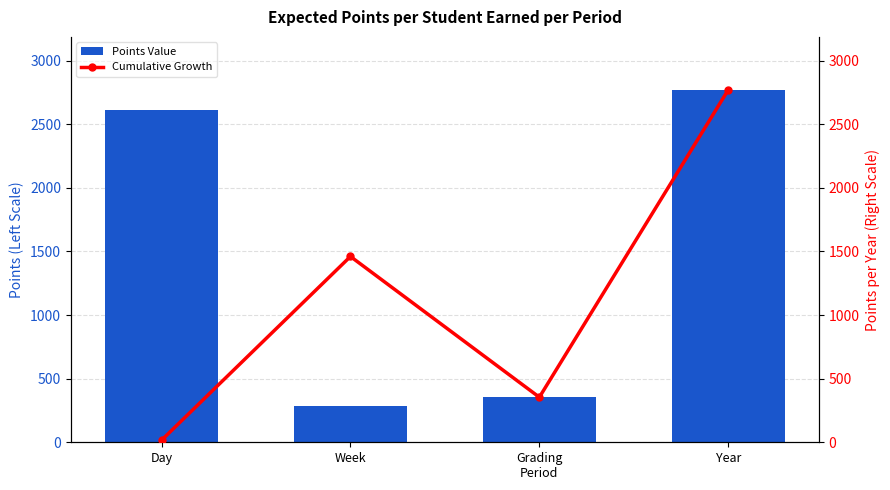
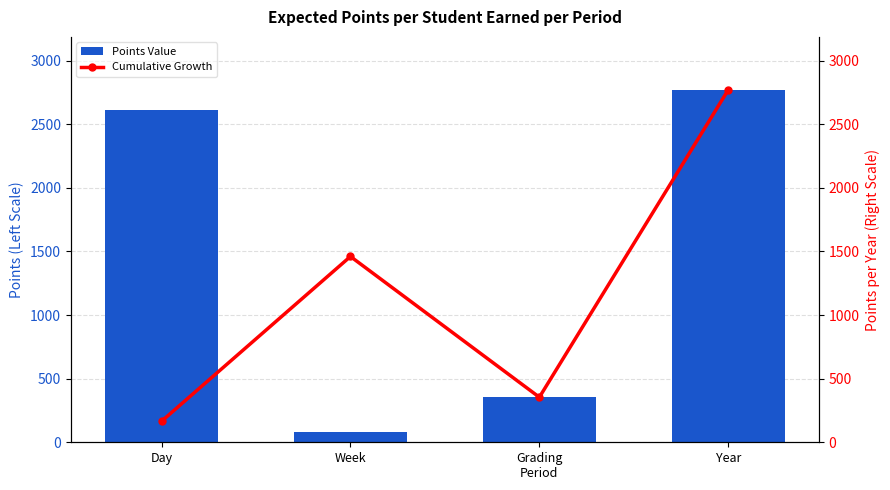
Points Value, Week: 290 -> 80
Cumulative Growth, Day: 20 -> 170
